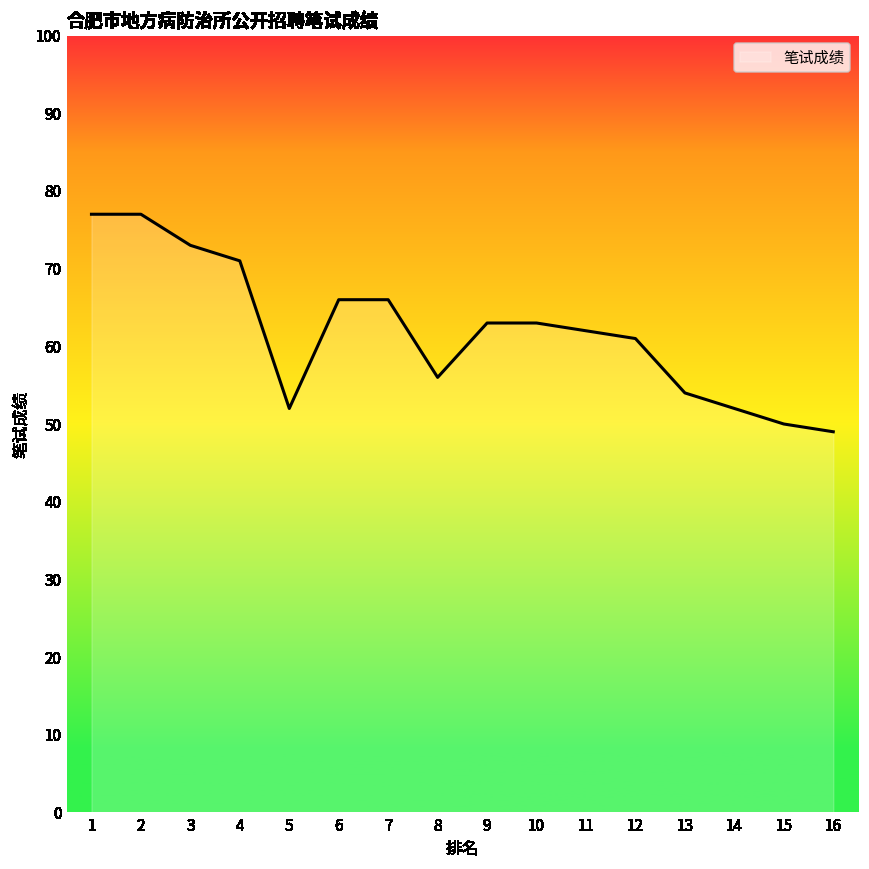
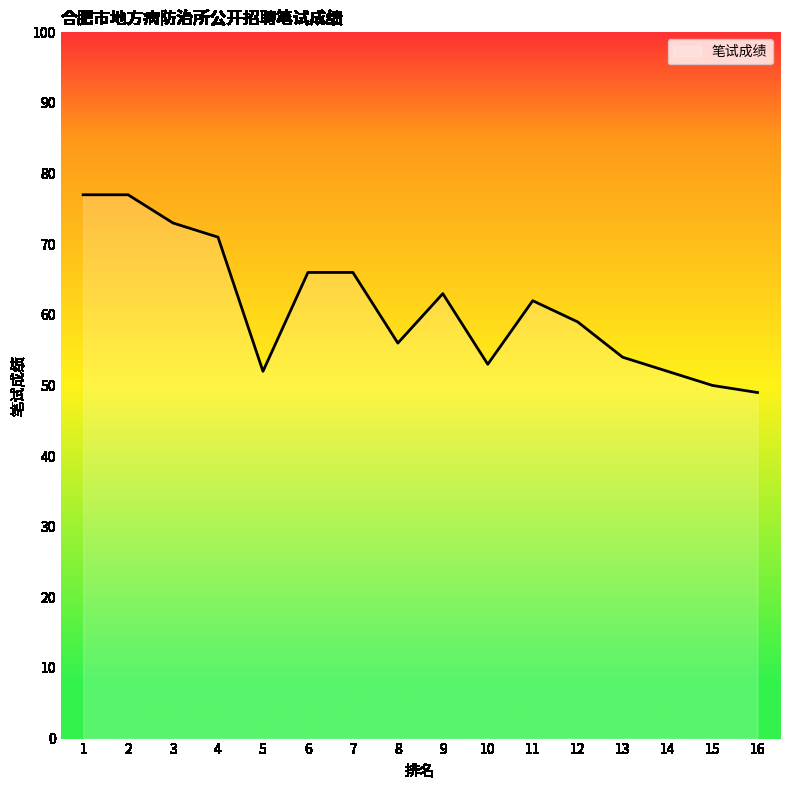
10: 63 -> 53
12: 61 -> 59
